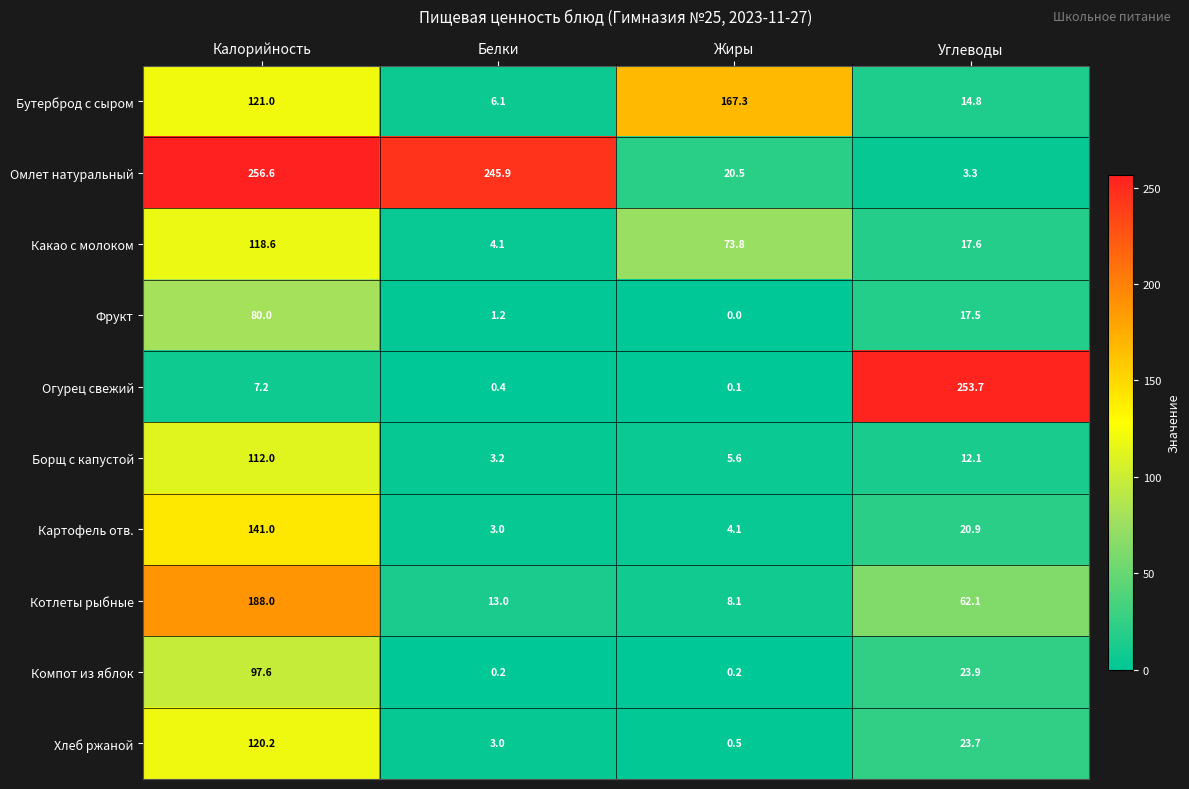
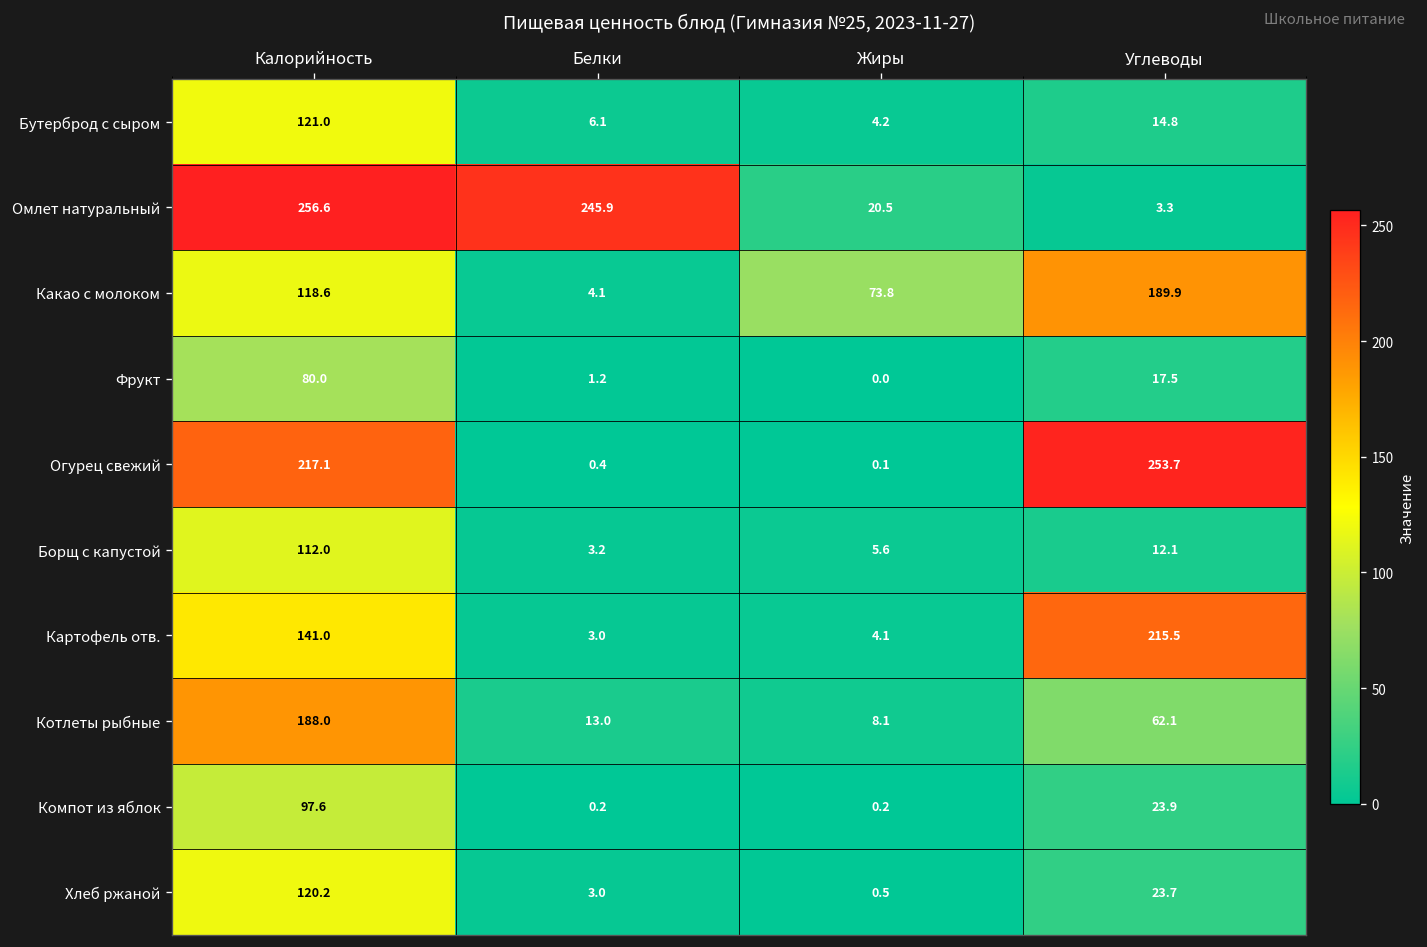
Бутерброд с сыром, Жиры: 167.3 -> 4.2
Какао с молоком, Углеводы: 17.6 -> 189.9
Огурец свежий, Калорийность: 7.2 -> 217.1
Картофель отв., Углеводы: 20.9 -> 215.5
